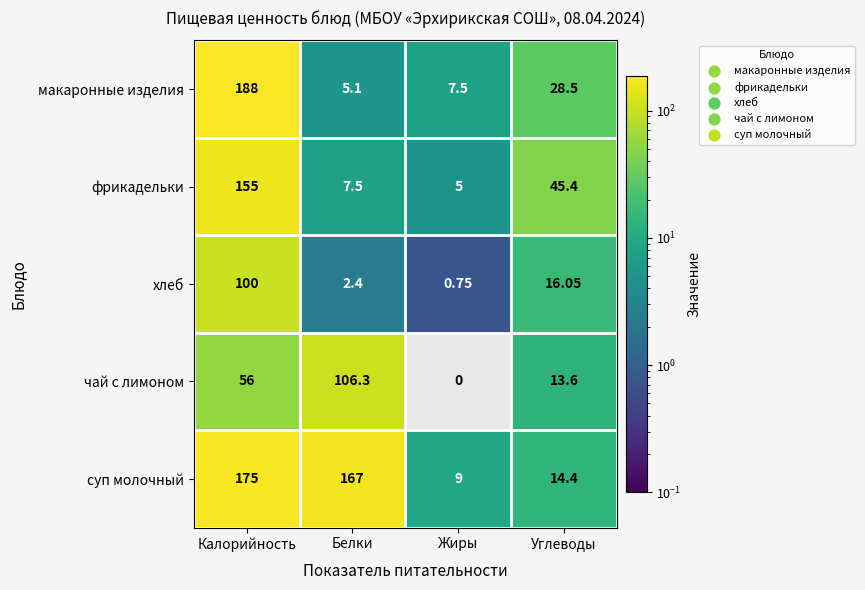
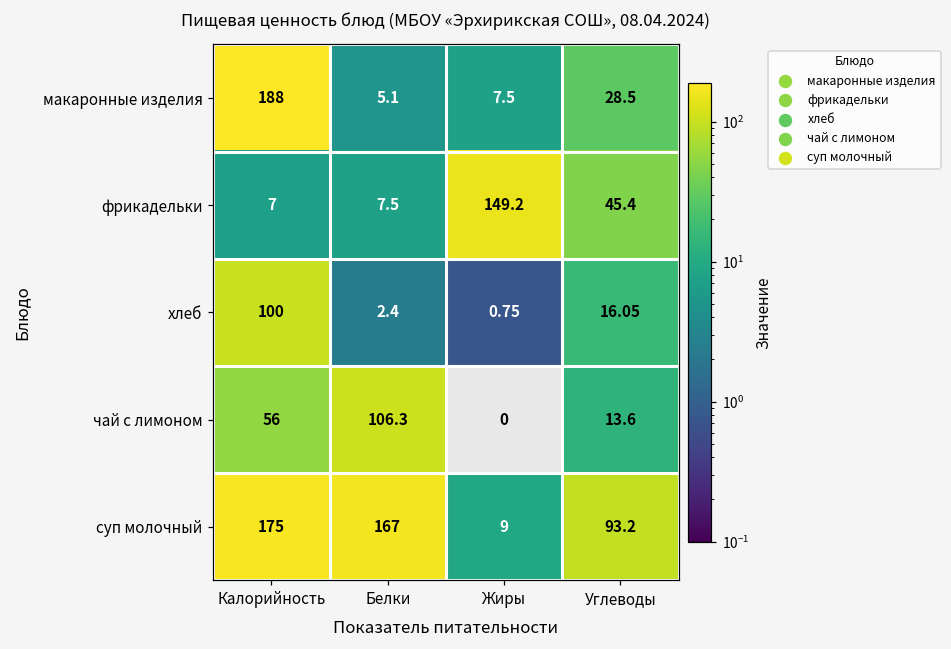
фрикадельки, Калорийность: 155 -> 7
фрикадельки, Жиры: 5 -> 149.2
суп молочный, Углеводы: 14.4 -> 93.2
